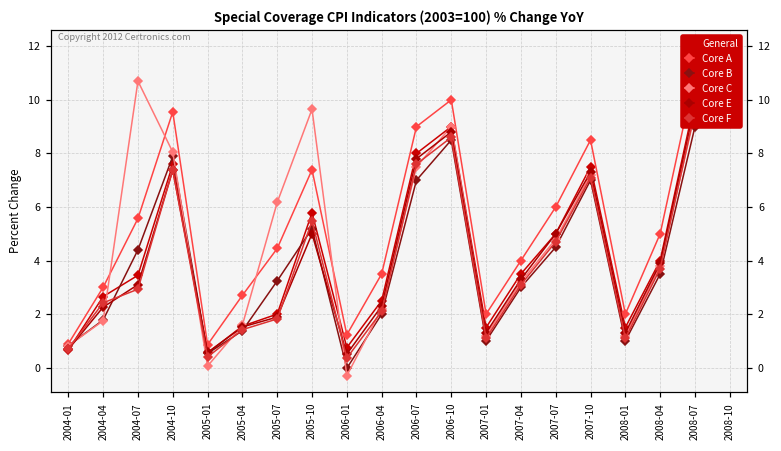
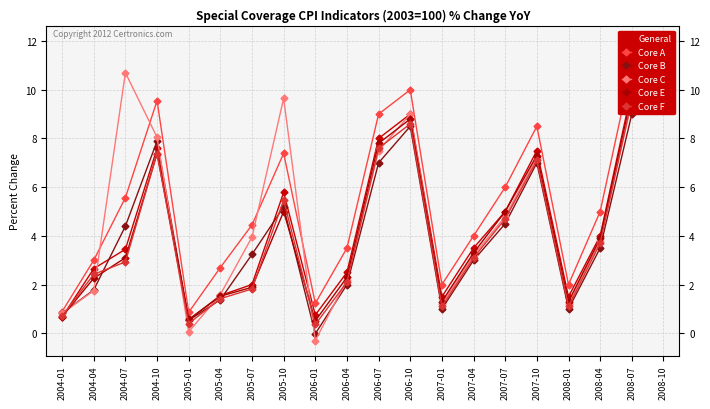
Core C, 2005-07: 6.2 -> 4.0
